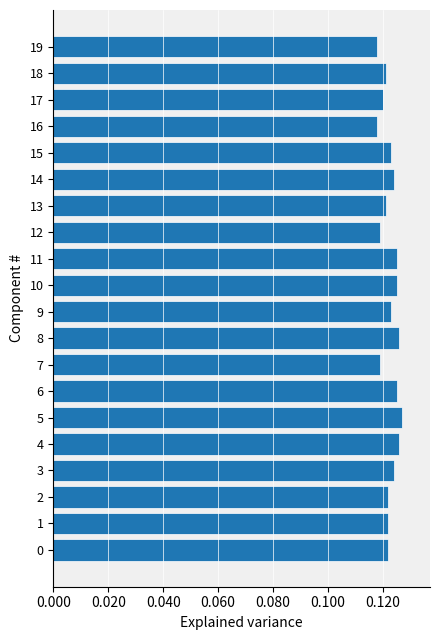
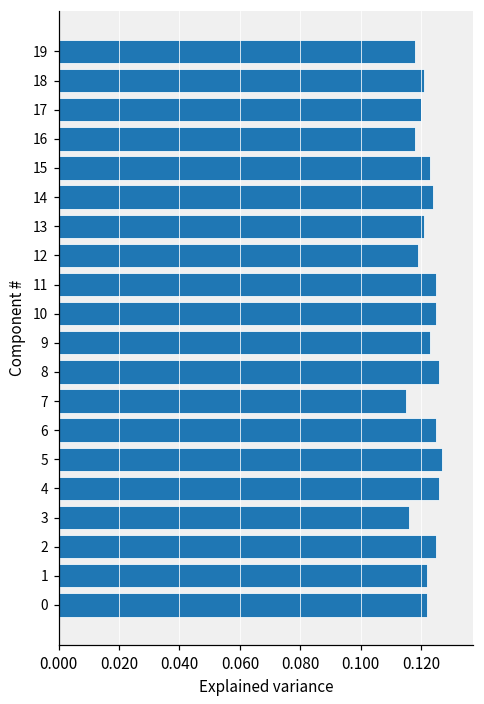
7: 0.119 -> 0.115
3: 0.124 -> 0.116
2: 0.122 -> 0.125
